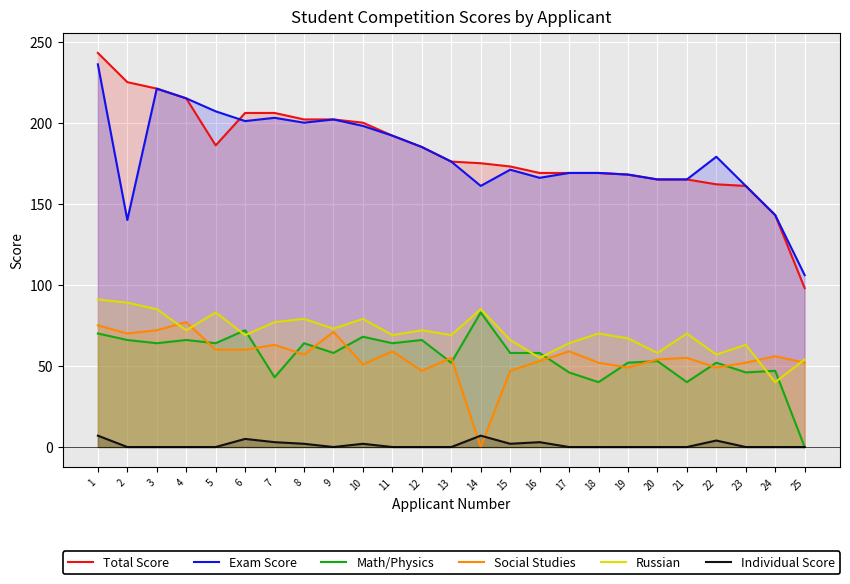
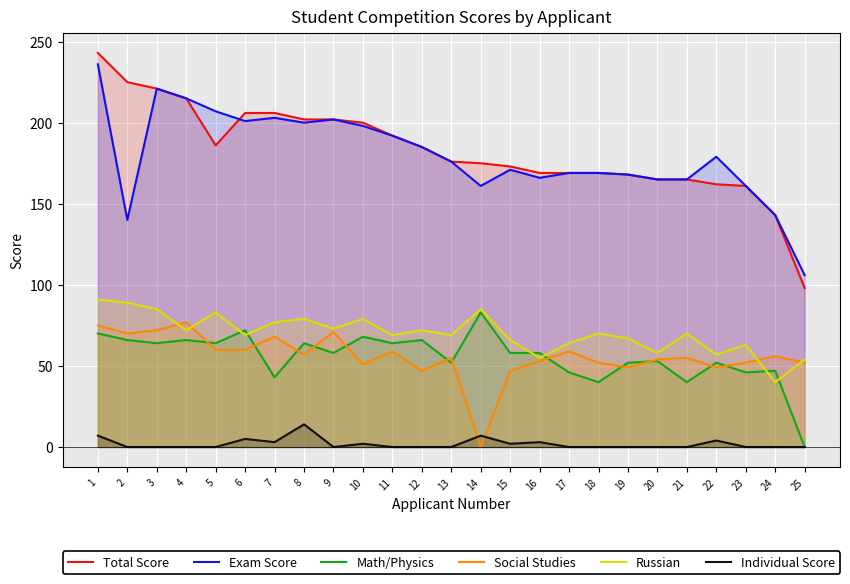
Social Studies, 7: 63 -> 68
Individual Score, 8: 2 -> 14
